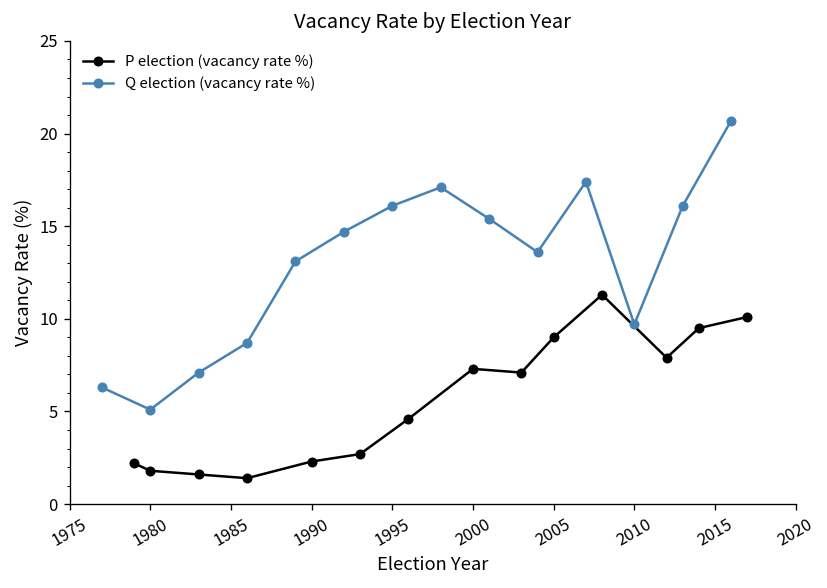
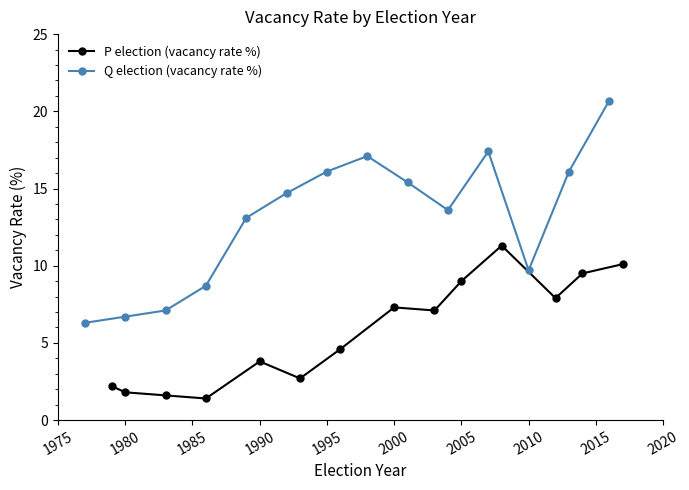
Q election (vacancy rate %), 1980: 5.1 -> 6.7
P election (vacancy rate %), 1990: 2.3 -> 3.8
